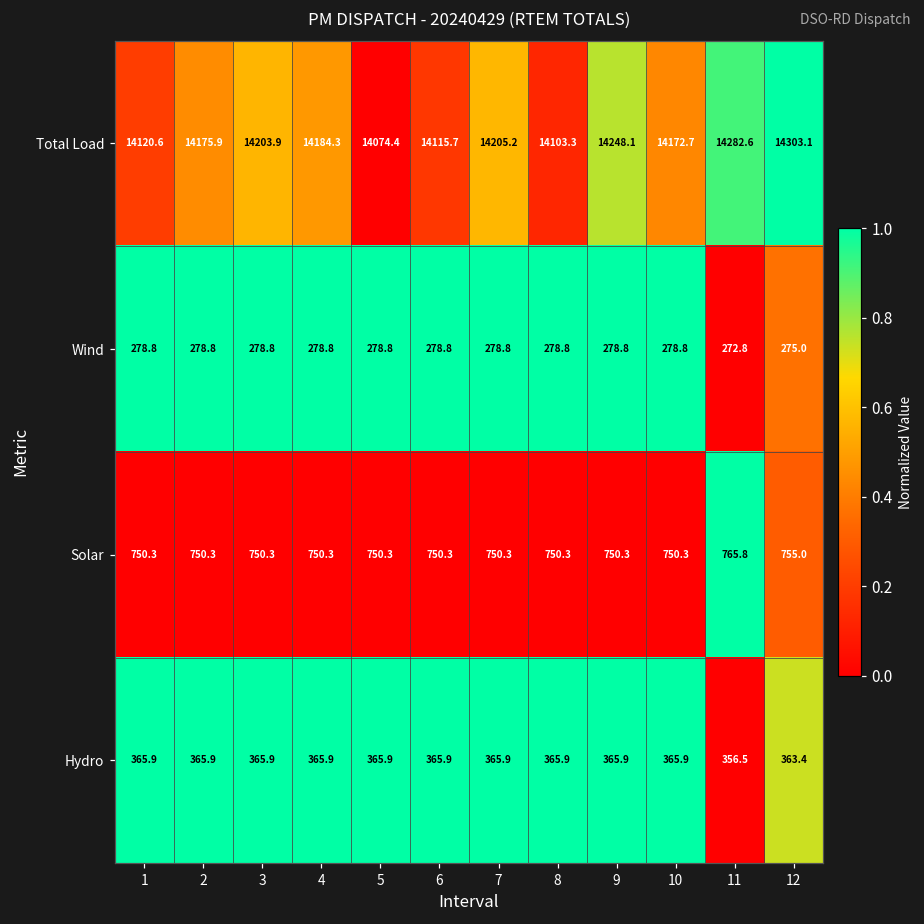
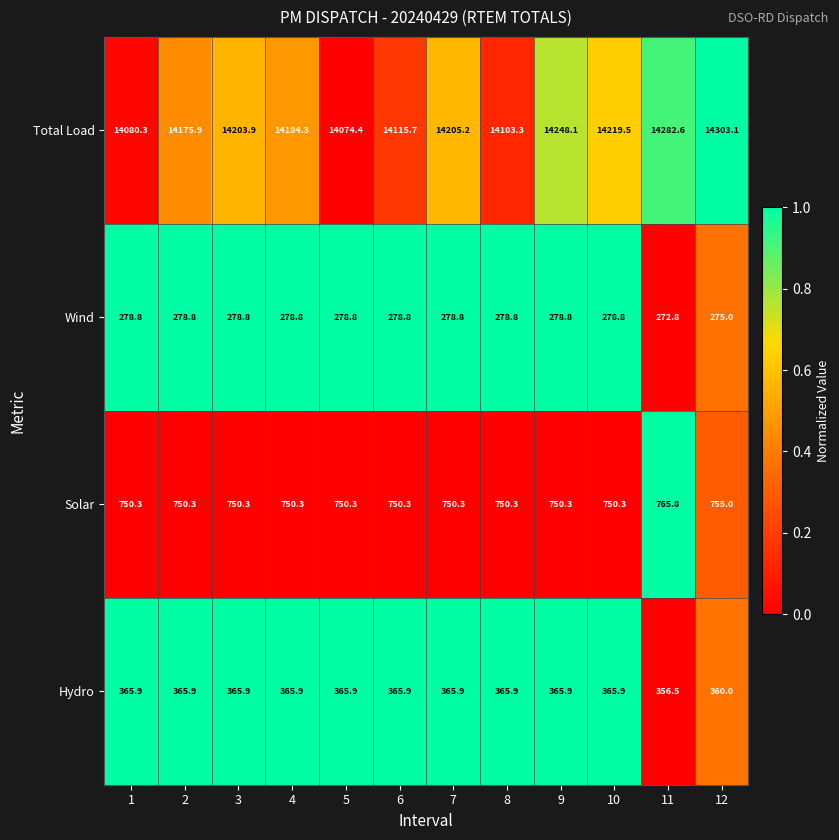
Total Load, 1: 14120.6 -> 14080.3
Total Load, 10: 14172.7 -> 14219.5
Hydro, 12: 363.4 -> 360.0
